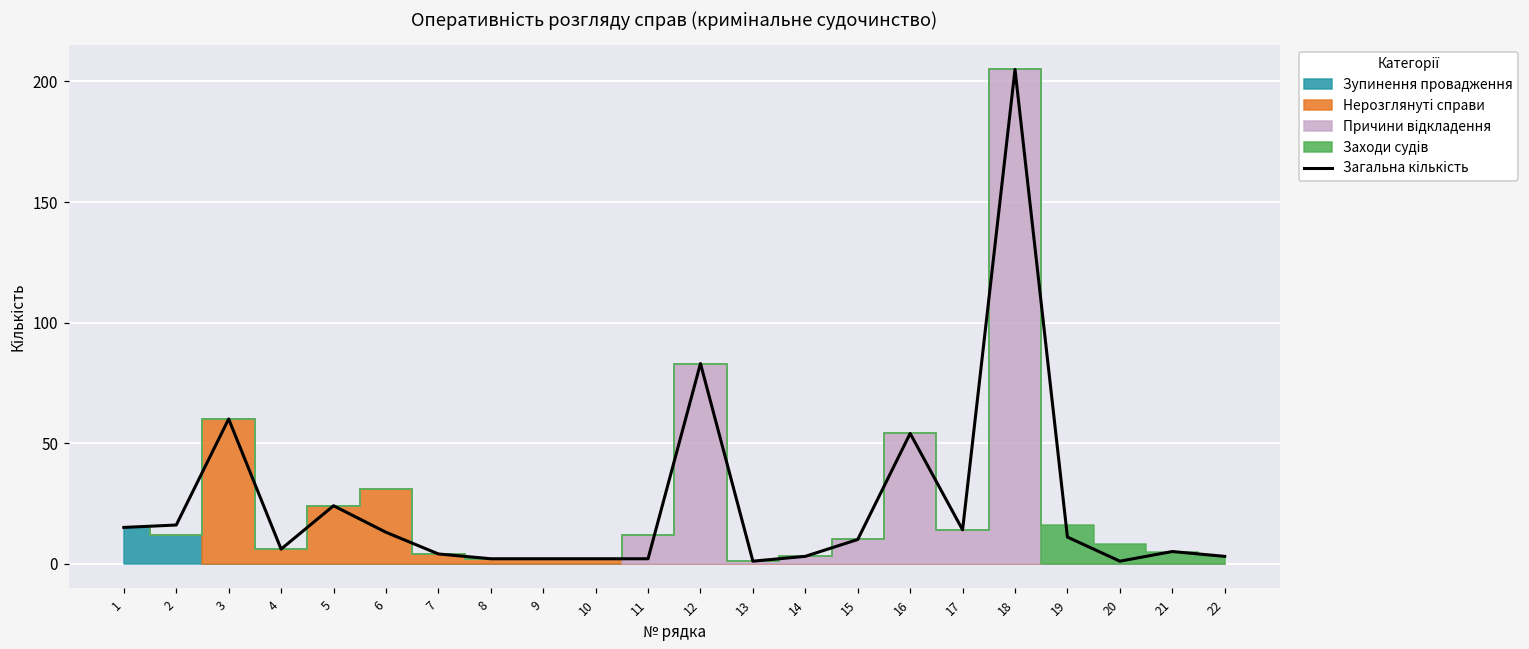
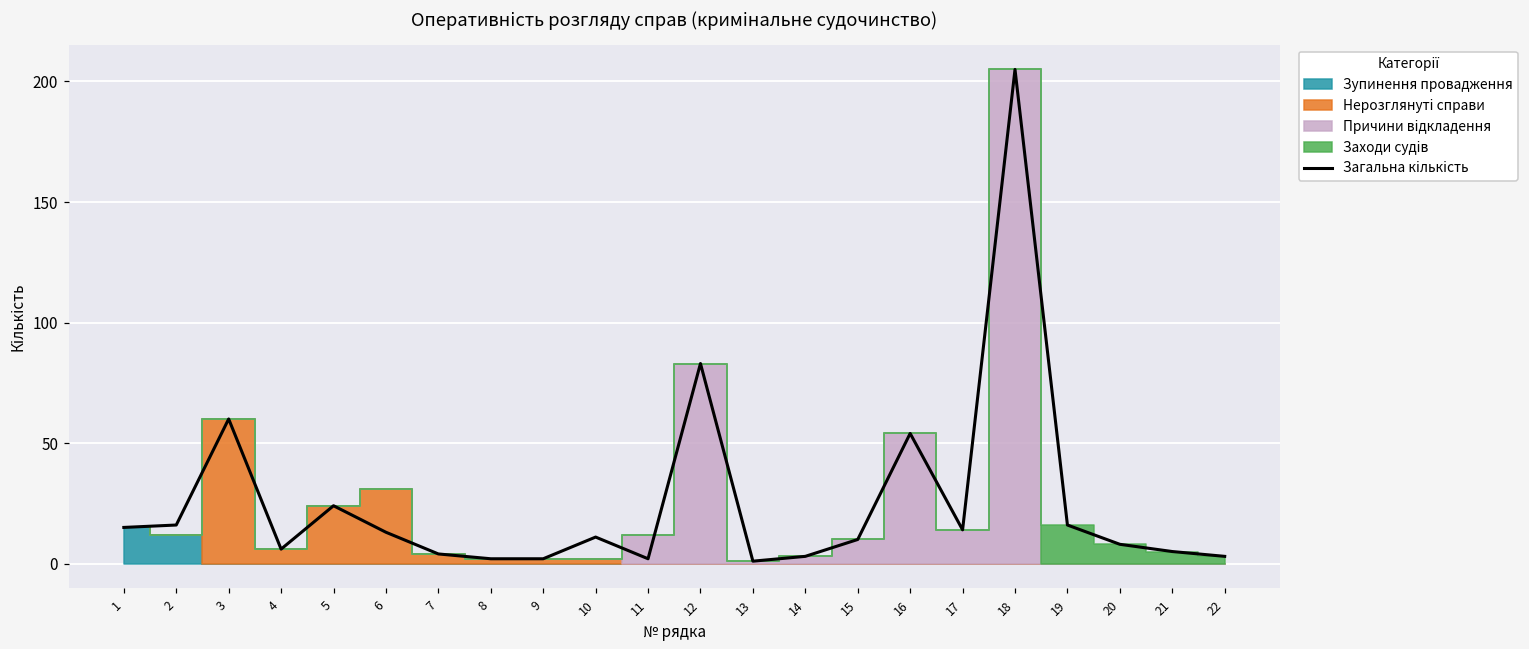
Загальна кількість, 10: 2 -> 11
Загальна кількість, 19: 11 -> 16
Загальна кількість, 20: 1 -> 8
